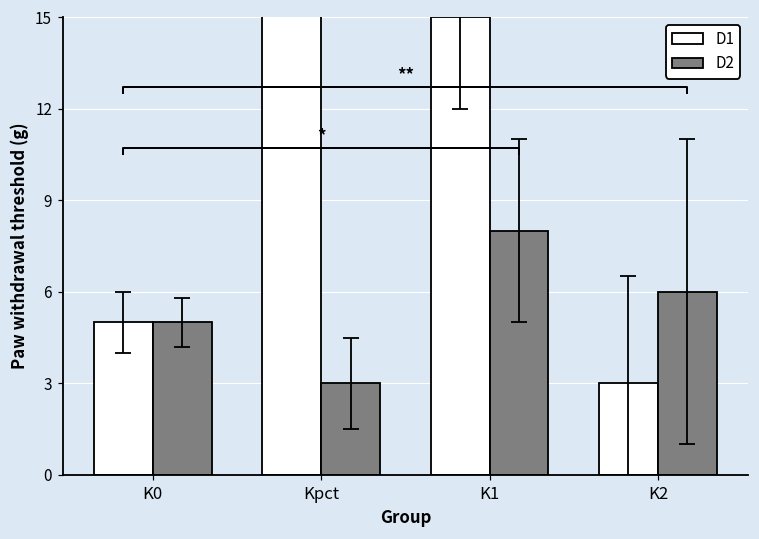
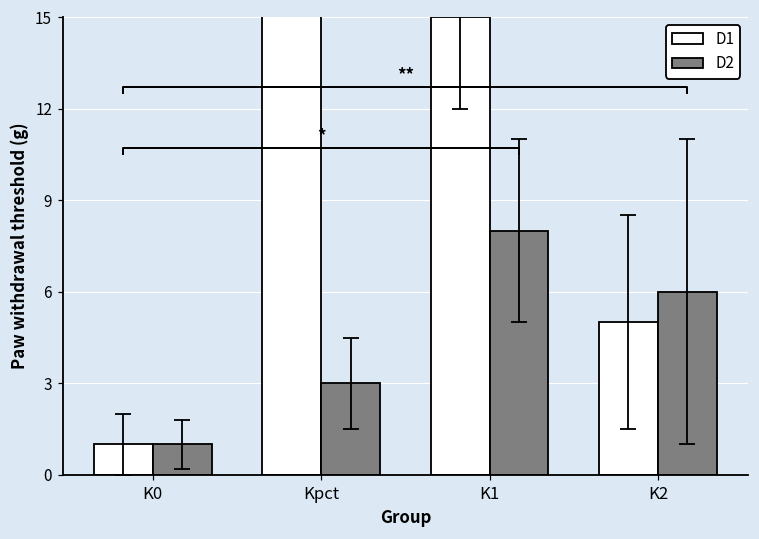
D1, K0: 5 -> 1
D2, K0: 5 -> 1
D1, K2: 3 -> 5
